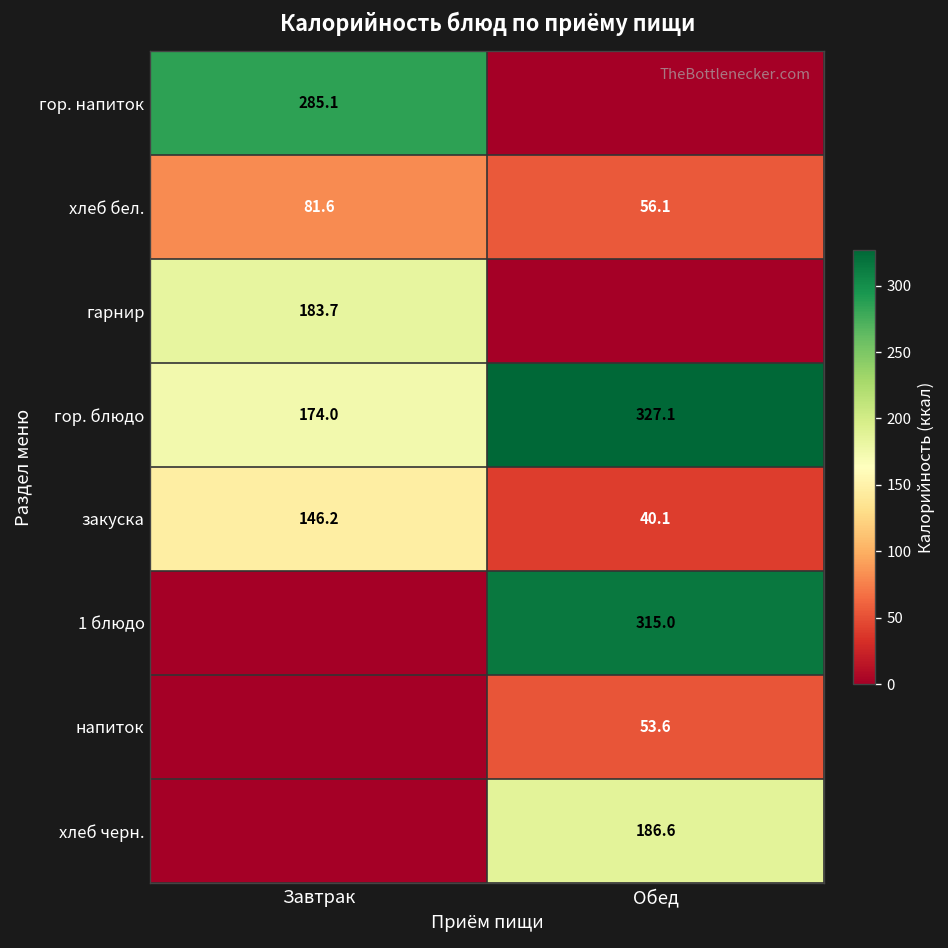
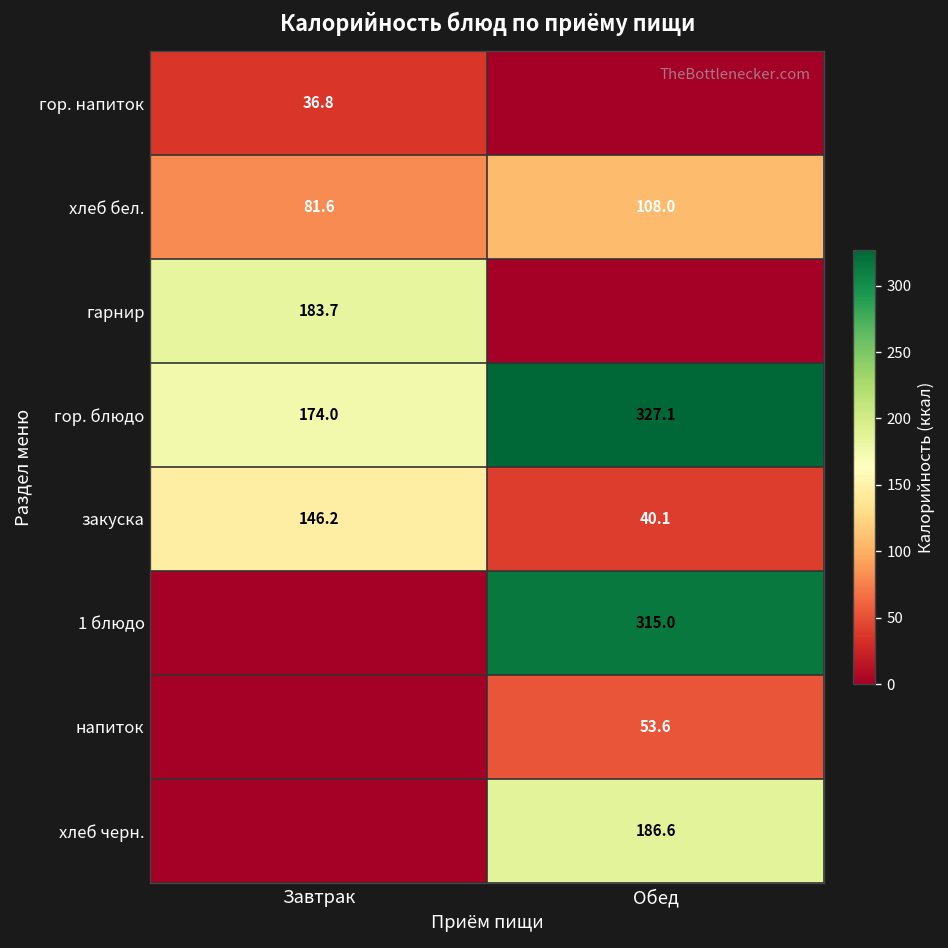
гор. напиток, Завтрак: 285.1 -> 36.8
хлеб бел., Обед: 56.1 -> 108.0
